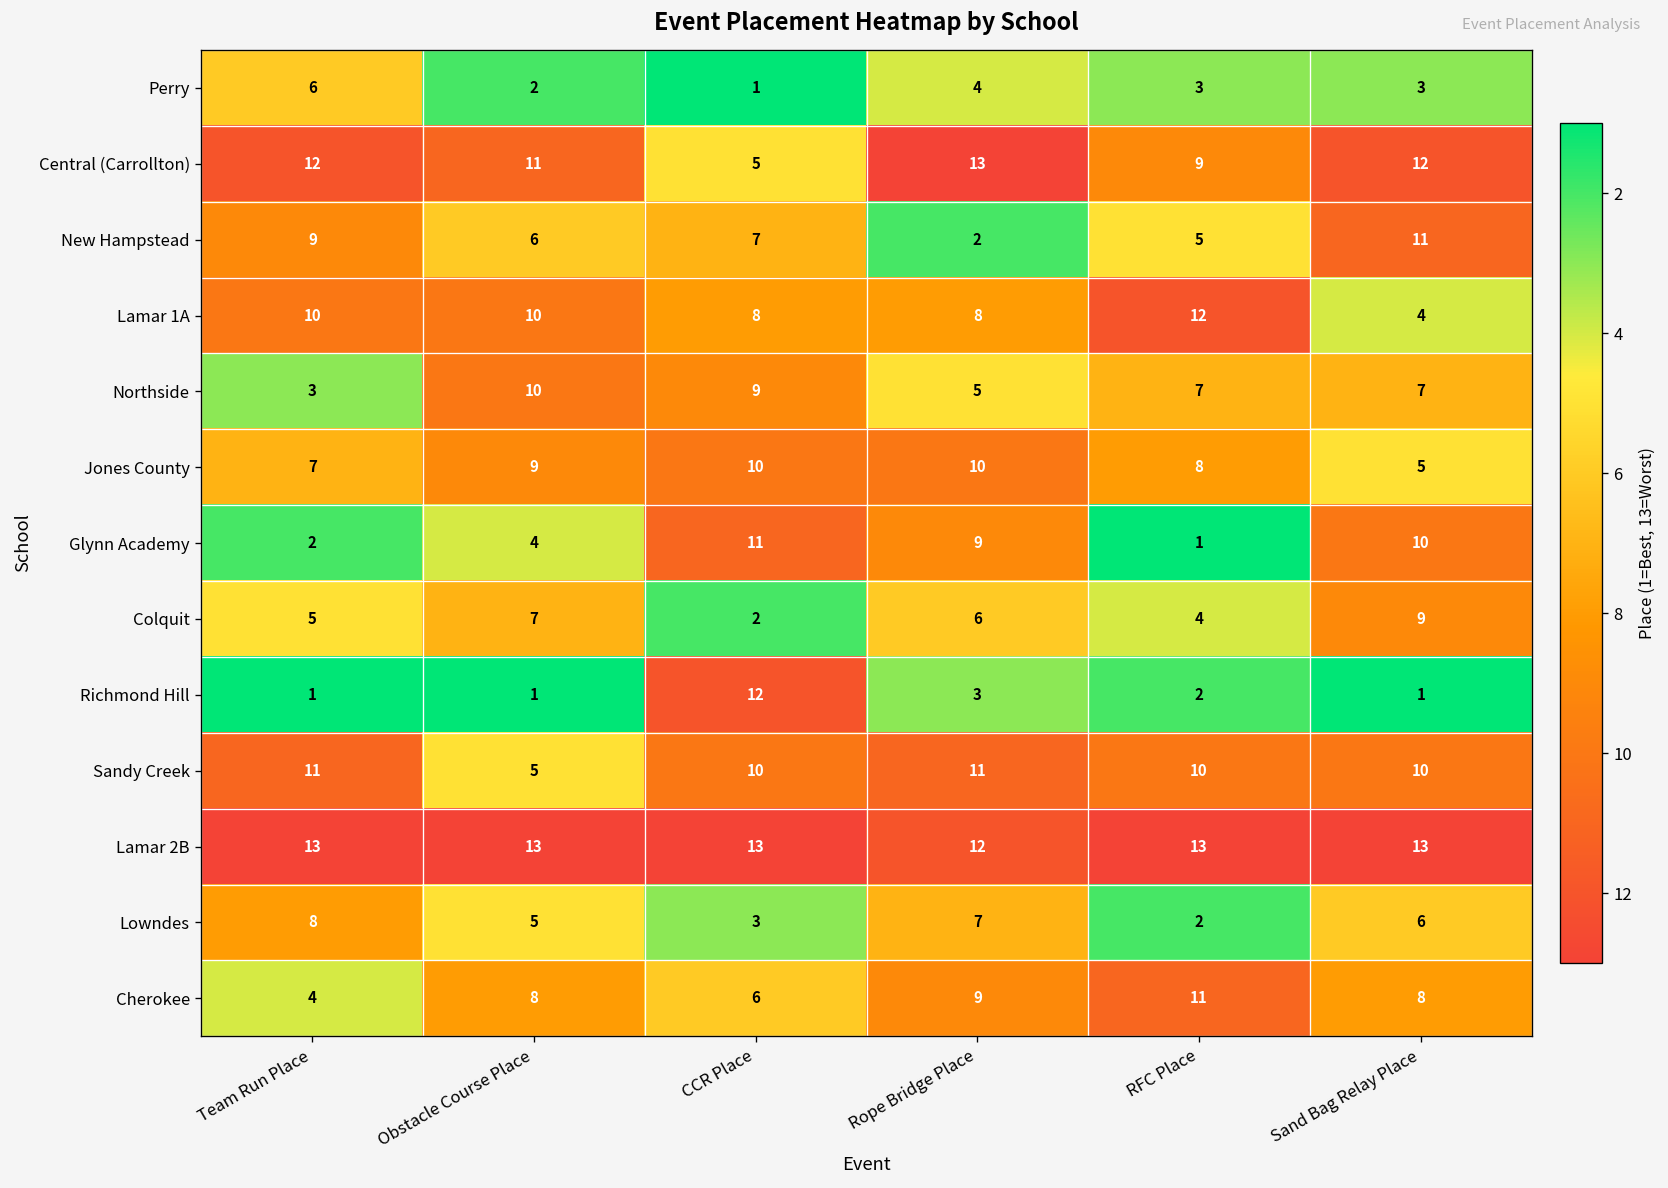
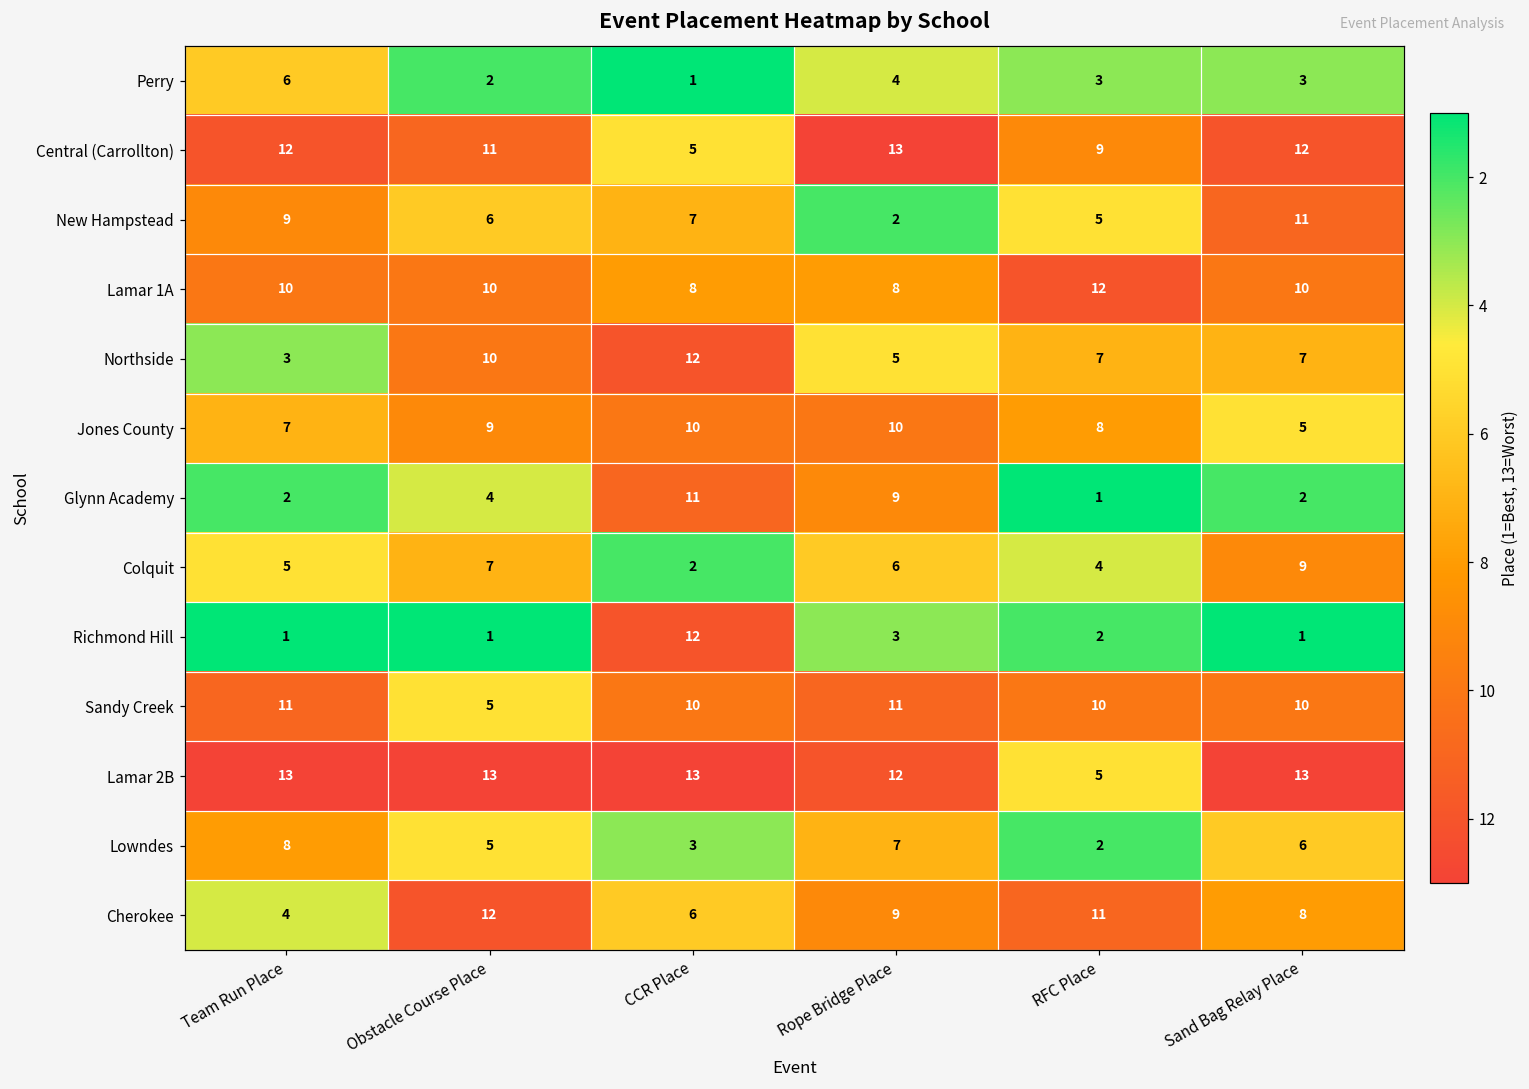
Lamar 1A, Sand Bag Relay Place: 4 -> 10
Northside, CCR Place: 9 -> 12
Glynn Academy, Sand Bag Relay Place: 10 -> 2
Lamar 2B, RFC Place: 13 -> 5
Cherokee, Obstacle Course Place: 8 -> 12
